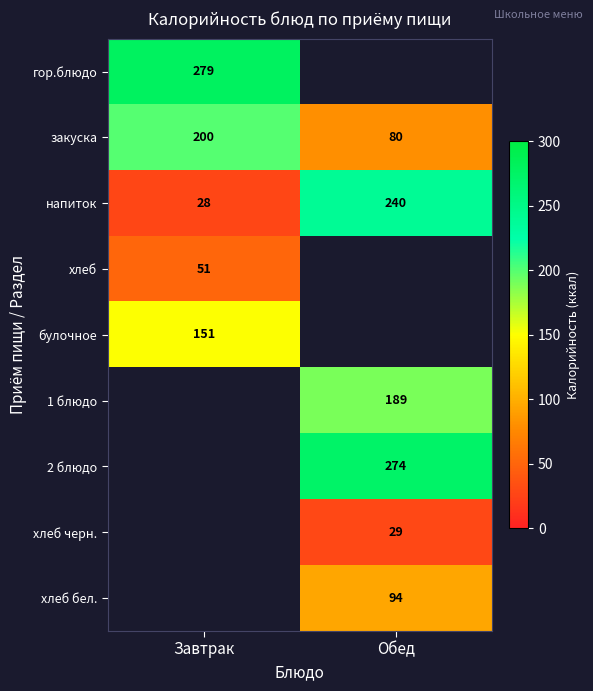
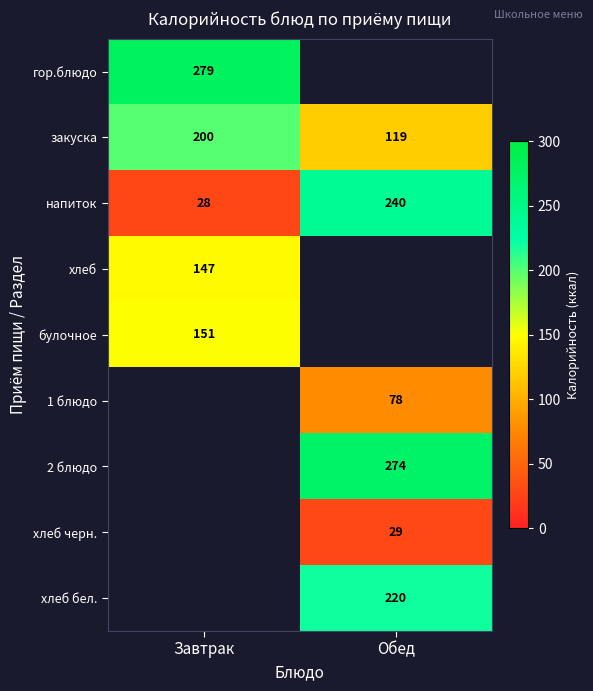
закуска, Обед: 80 -> 119
хлеб, Завтрак: 51 -> 147
1 блюдо, Обед: 189 -> 78
хлеб бел., Обед: 94 -> 220
